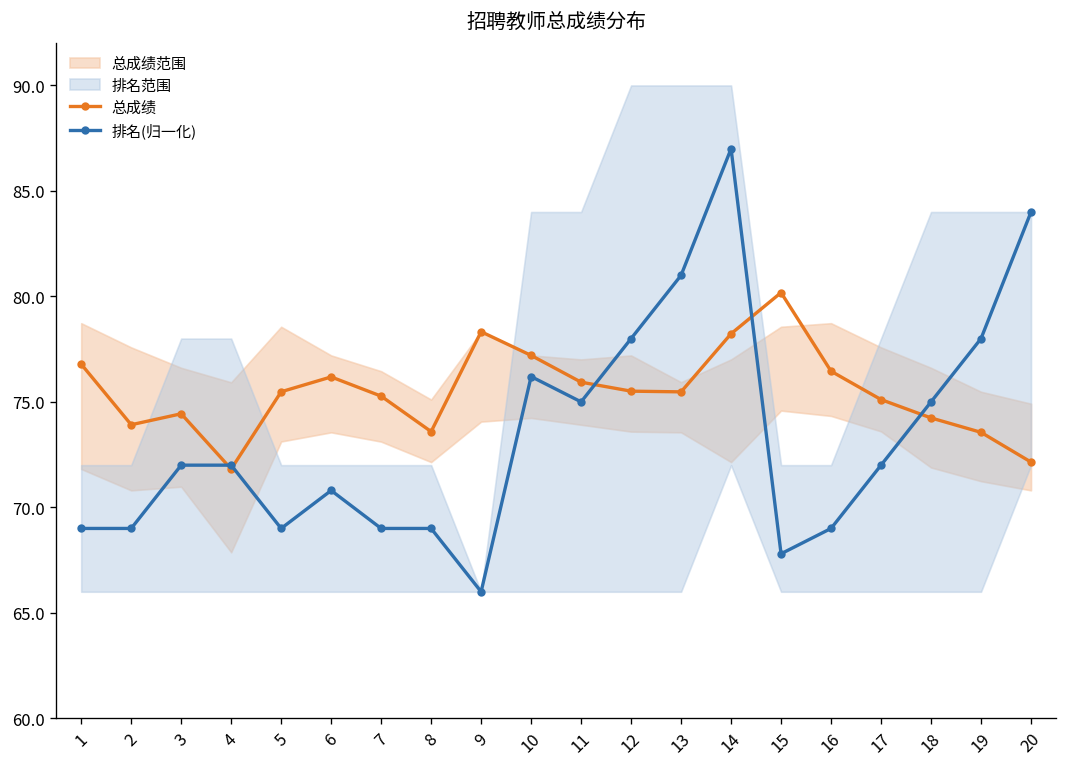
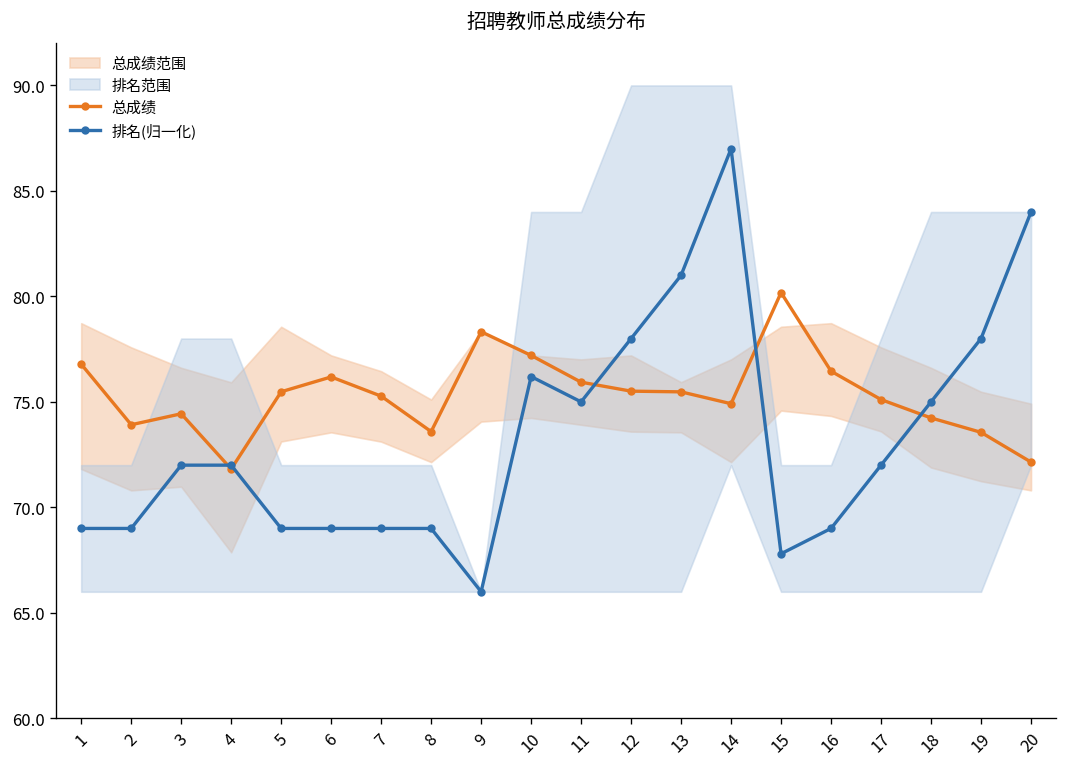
排名(归一化), 6: 70.8 -> 69.0
总成绩, 14: 78.2 -> 74.9
